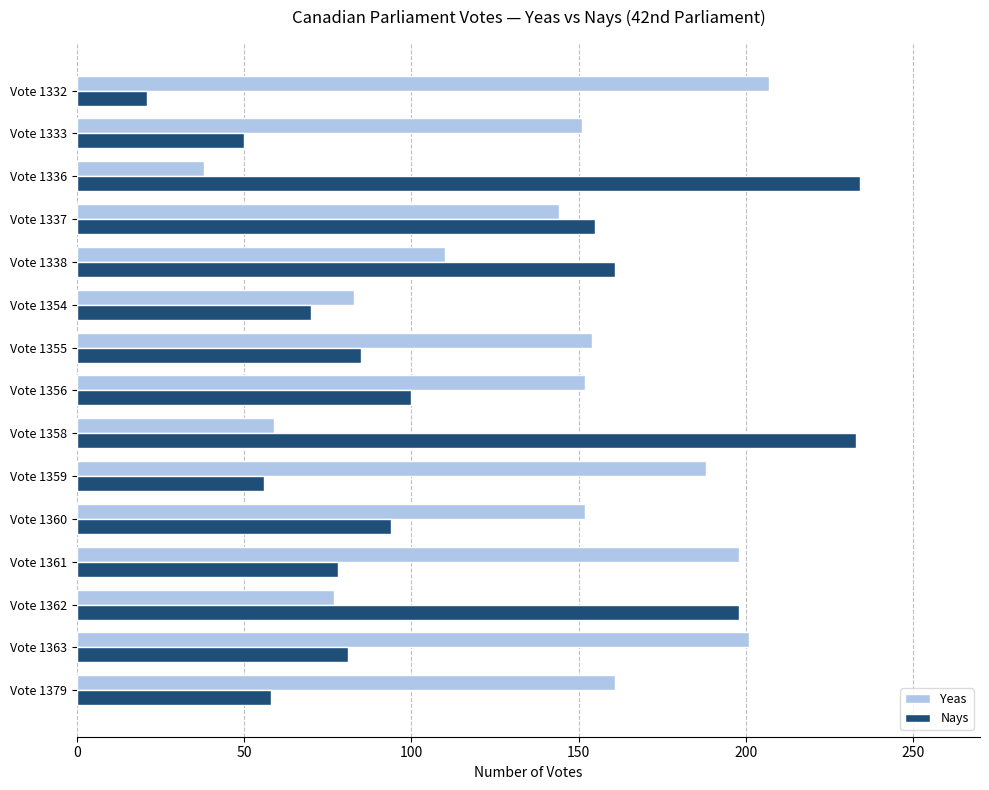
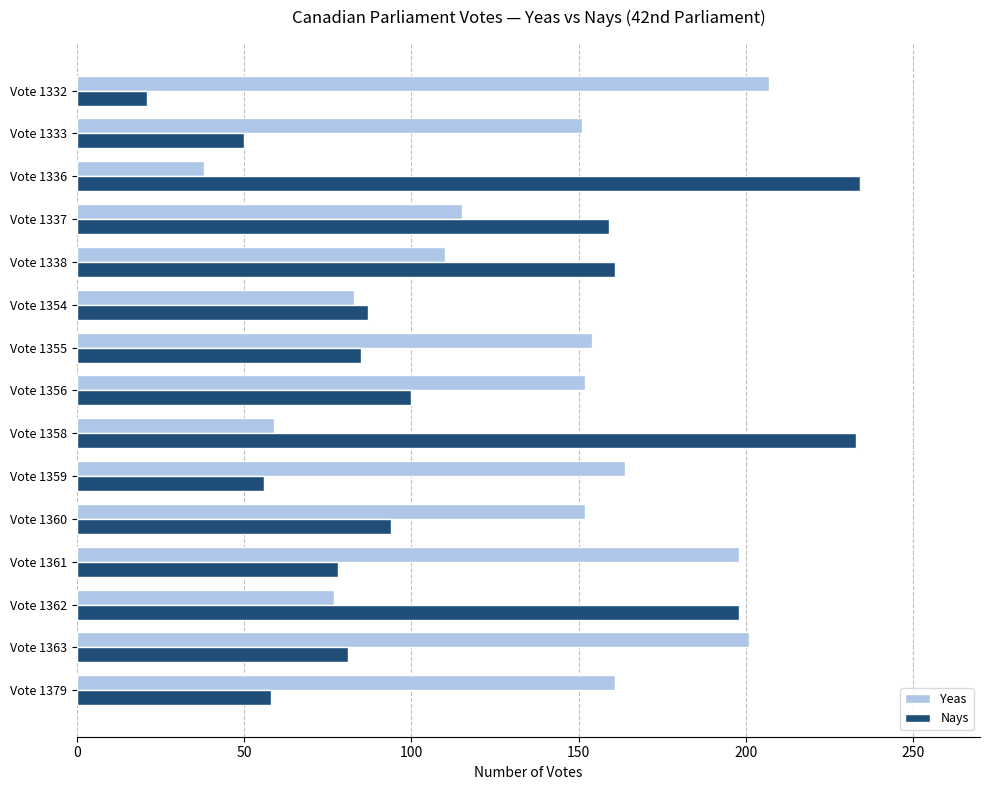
Yeas, Vote 1337: 144 -> 115
Nays, Vote 1337: 155 -> 159
Nays, Vote 1354: 70 -> 87
Yeas, Vote 1359: 188 -> 164
